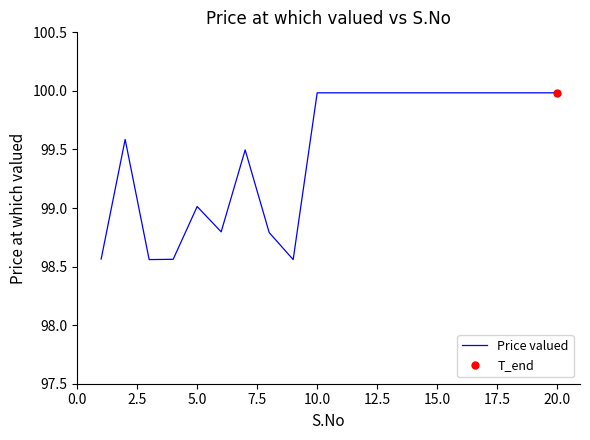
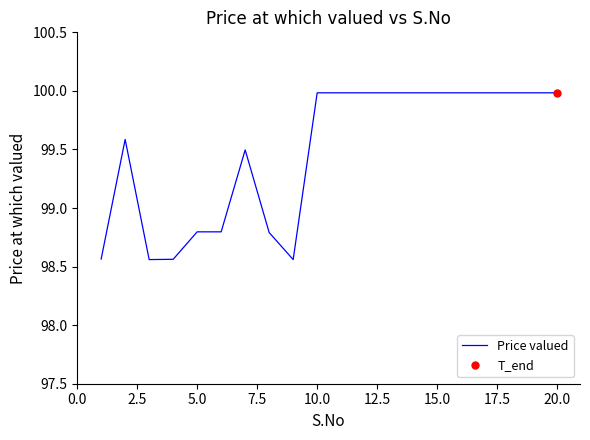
Price valued, 5.0: 99.01 -> 98.80
